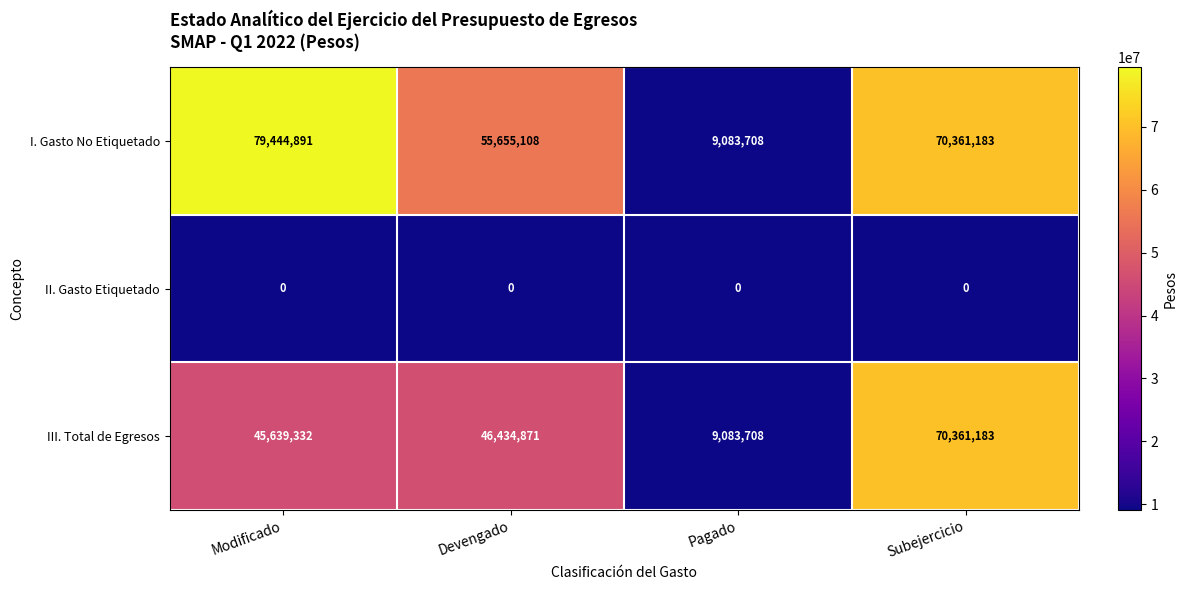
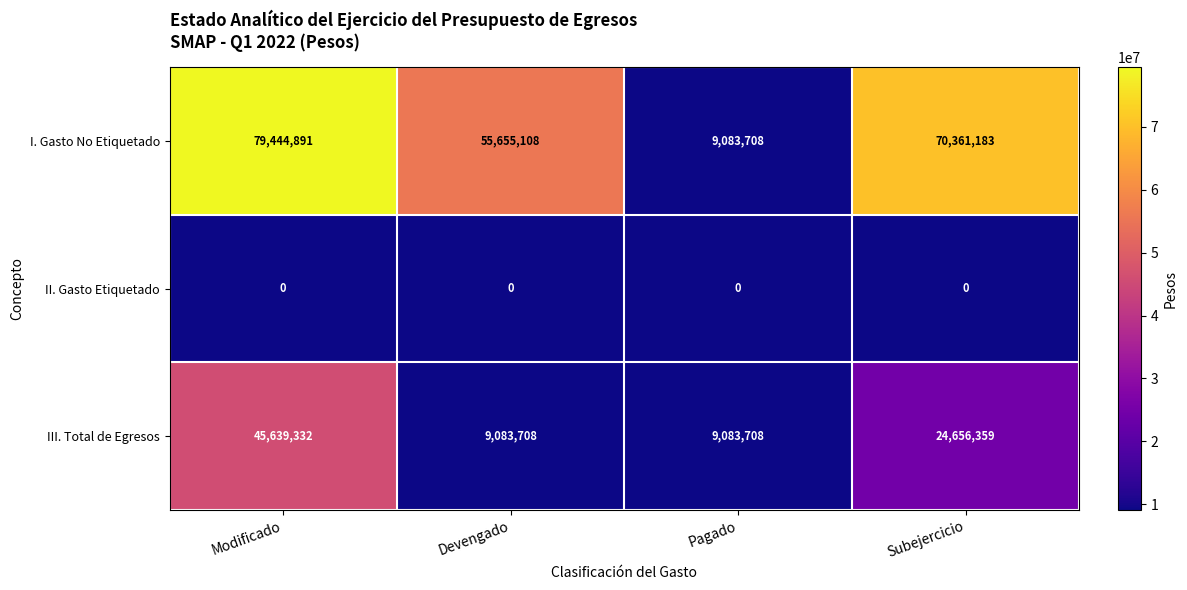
III. Total de Egresos, Devengado: 46,434,871 -> 9,083,708
III. Total de Egresos, Subejercicio: 70,361,183 -> 24,656,359
